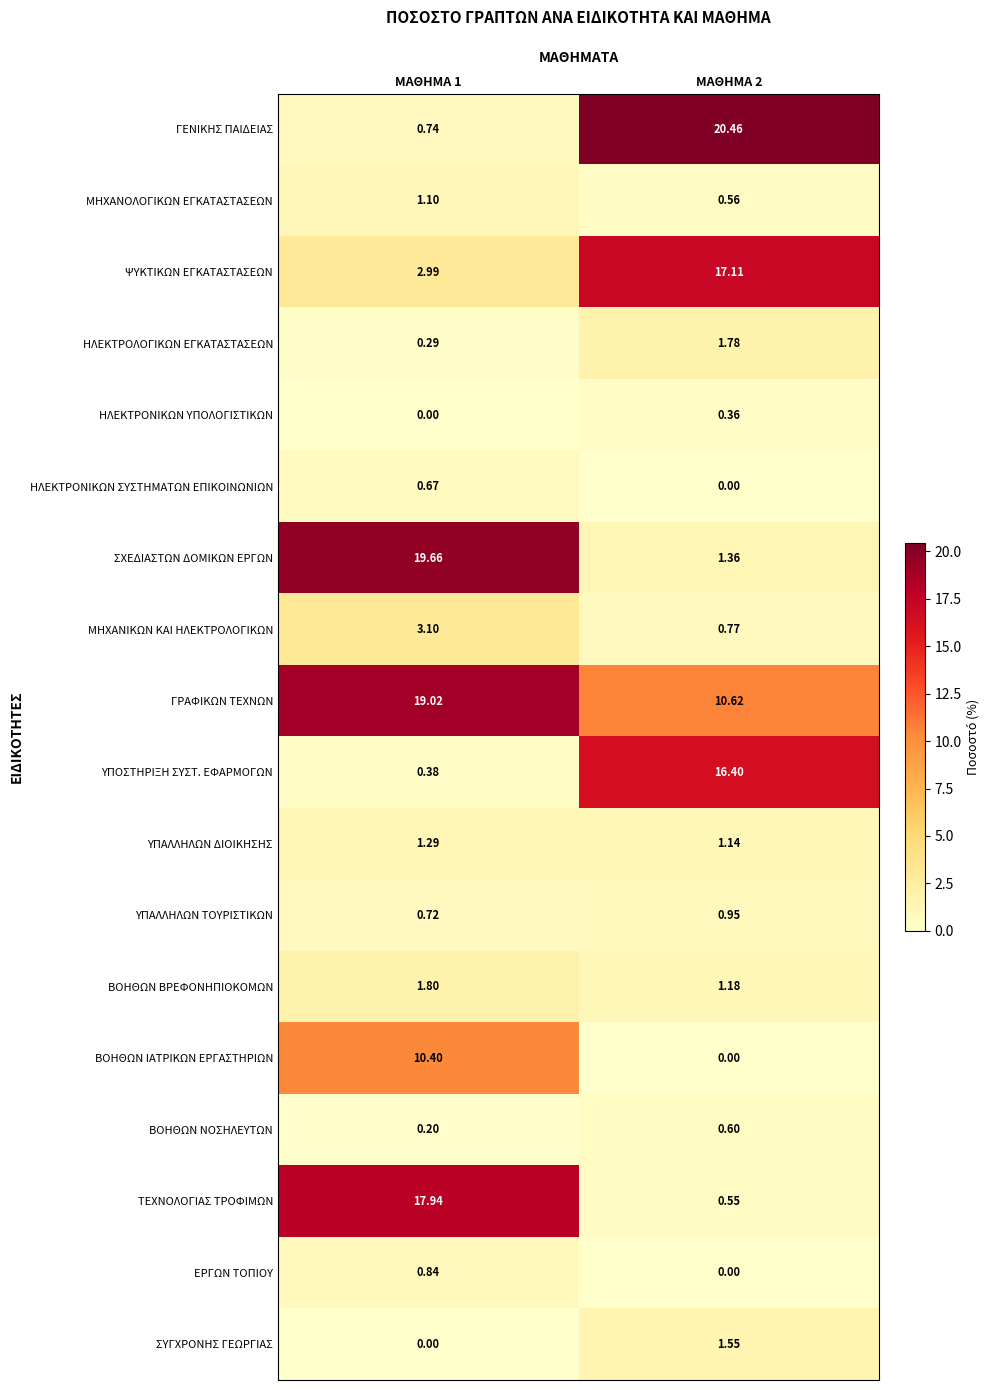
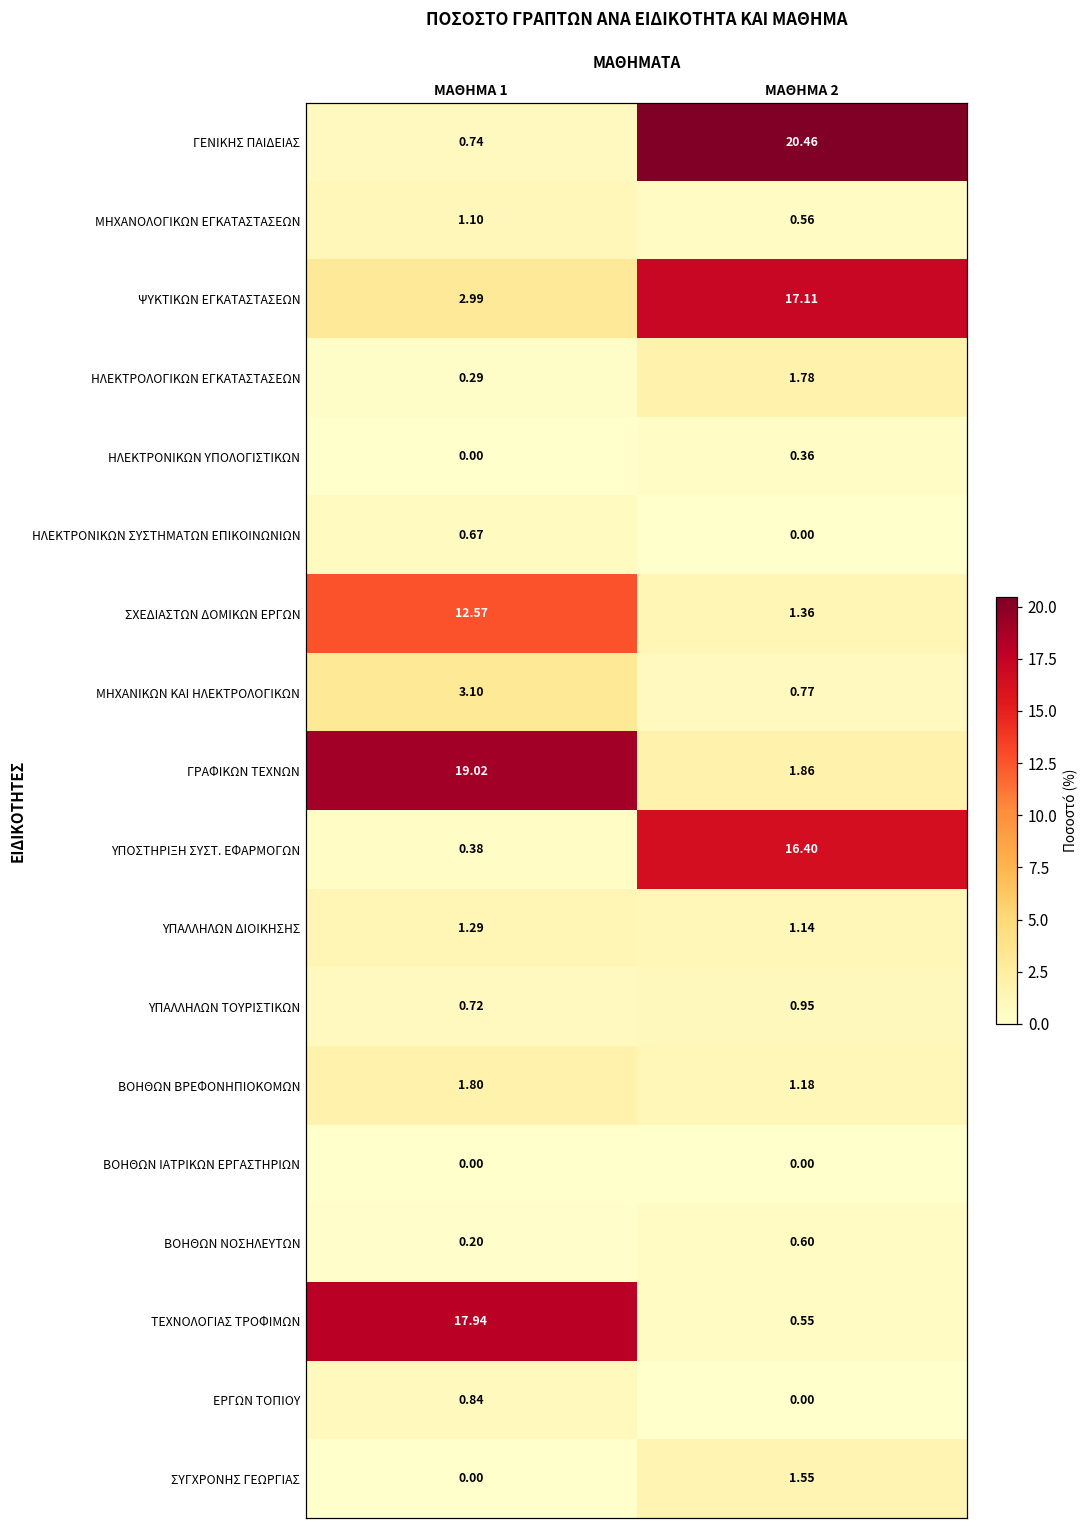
ΣΧΕΔΙΑΣΤΩΝ ΔΟΜΙΚΩΝ ΕΡΓΩΝ, ΜΑΘΗΜΑ 1: 19.66 -> 12.57
ΓΡΑΦΙΚΩΝ ΤΕΧΝΩΝ, ΜΑΘΗΜΑ 2: 10.62 -> 1.86
ΒΟΗΘΩΝ ΙΑΤΡΙΚΩΝ ΕΡΓΑΣΤΗΡΙΩΝ, ΜΑΘΗΜΑ 1: 10.40 -> 0.00
